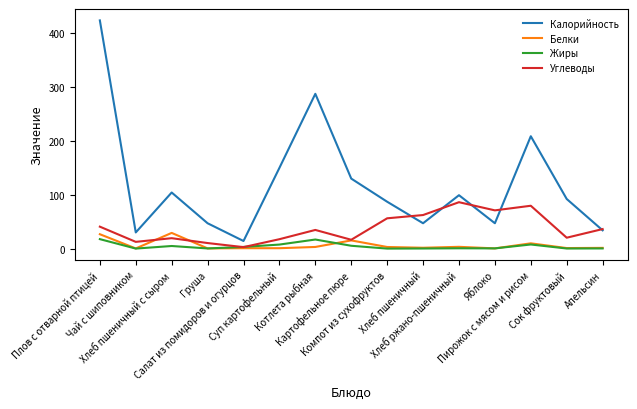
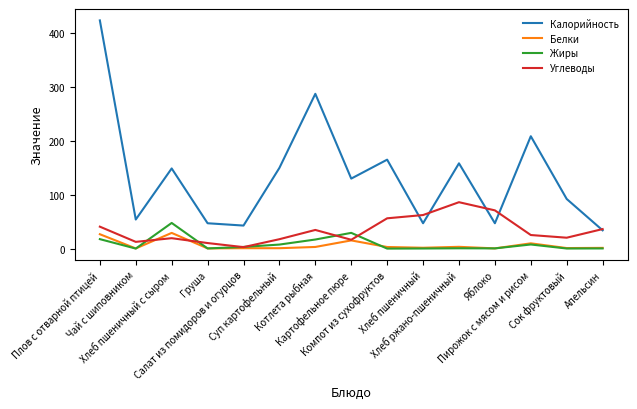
Калорийность, Чай с шиповником: 30 -> 50
Калорийность, Хлеб пшеничный с сыром: 100 -> 150
Жиры, Хлеб пшеничный с сыром: 0 -> 50
Калорийность, Салат из помидоров и огурцов: 10 -> 40
Жиры, Картофельное пюре: 10 -> 30
Калорийность, Компот из сухофруктов: 90 -> 160
Калорийность, Хлеб ржано-пшеничный: 100 -> 160
Углеводы, Пирожок с мясом и рисом: 80 -> 30
